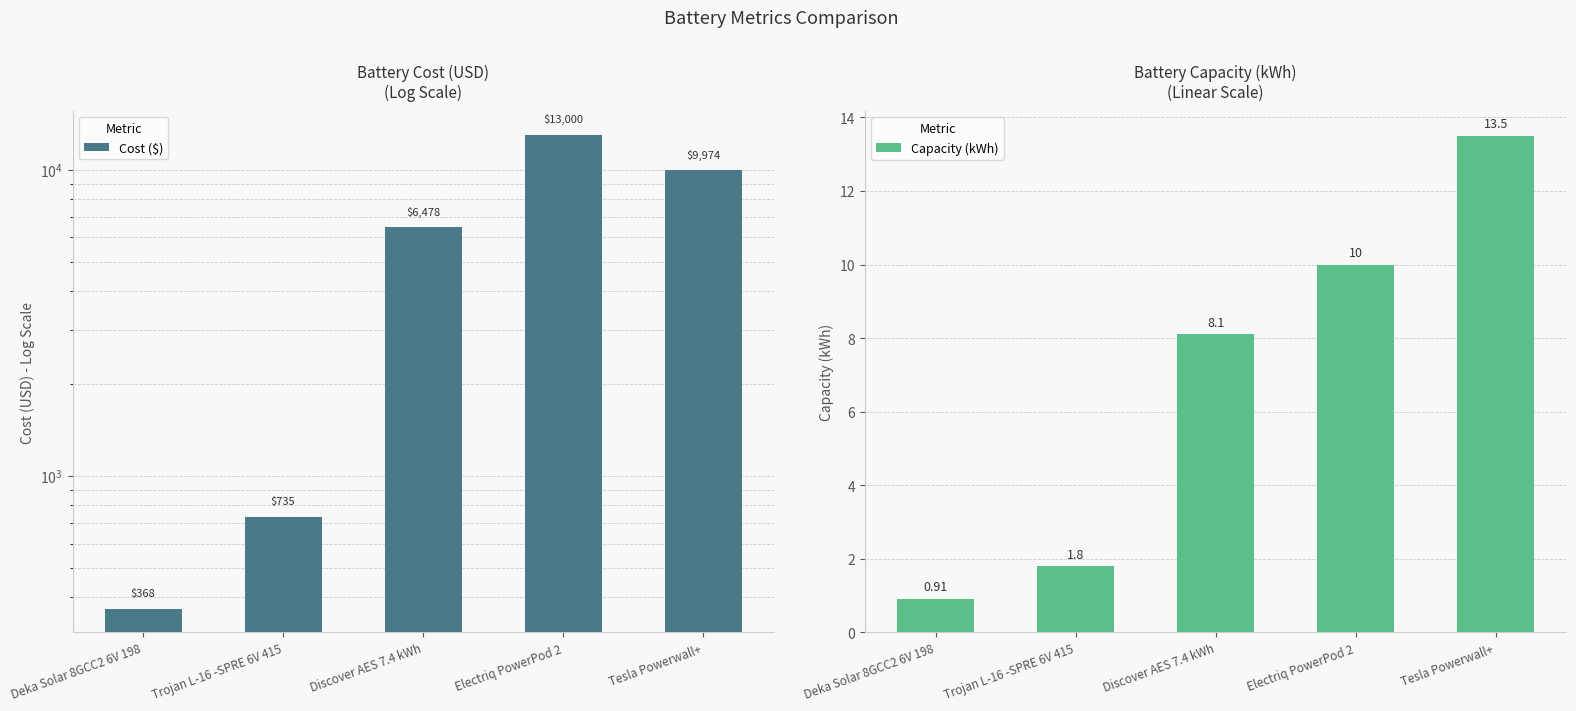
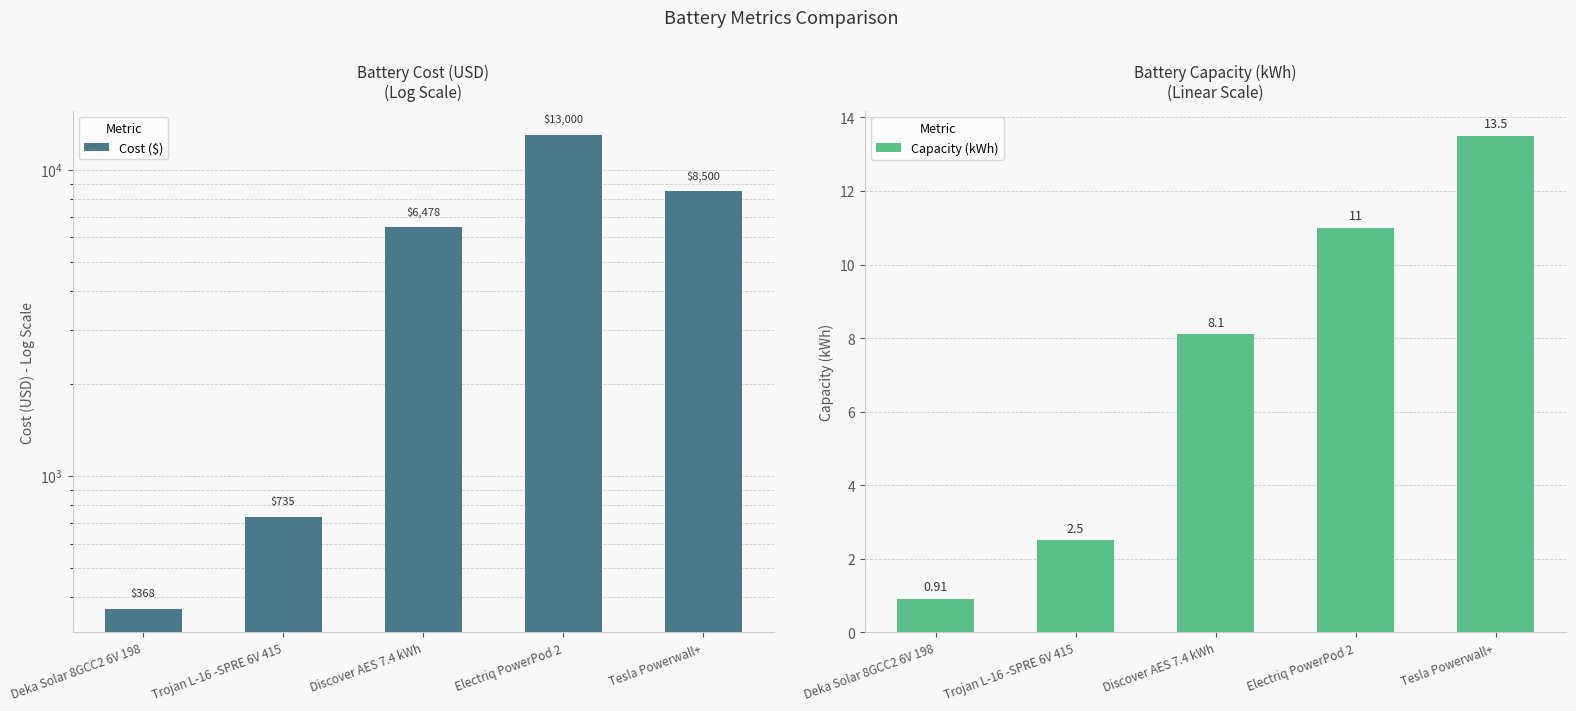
Battery Cost (USD) (Log Scale), Tesla Powerwall+: $9,974 -> $8,500
Battery Capacity (kWh) (Linear Scale), Trojan L-16 -SPRE 6V 415: 1.8 -> 2.5
Battery Capacity (kWh) (Linear Scale), Electriq PowerPod 2: 10 -> 11
